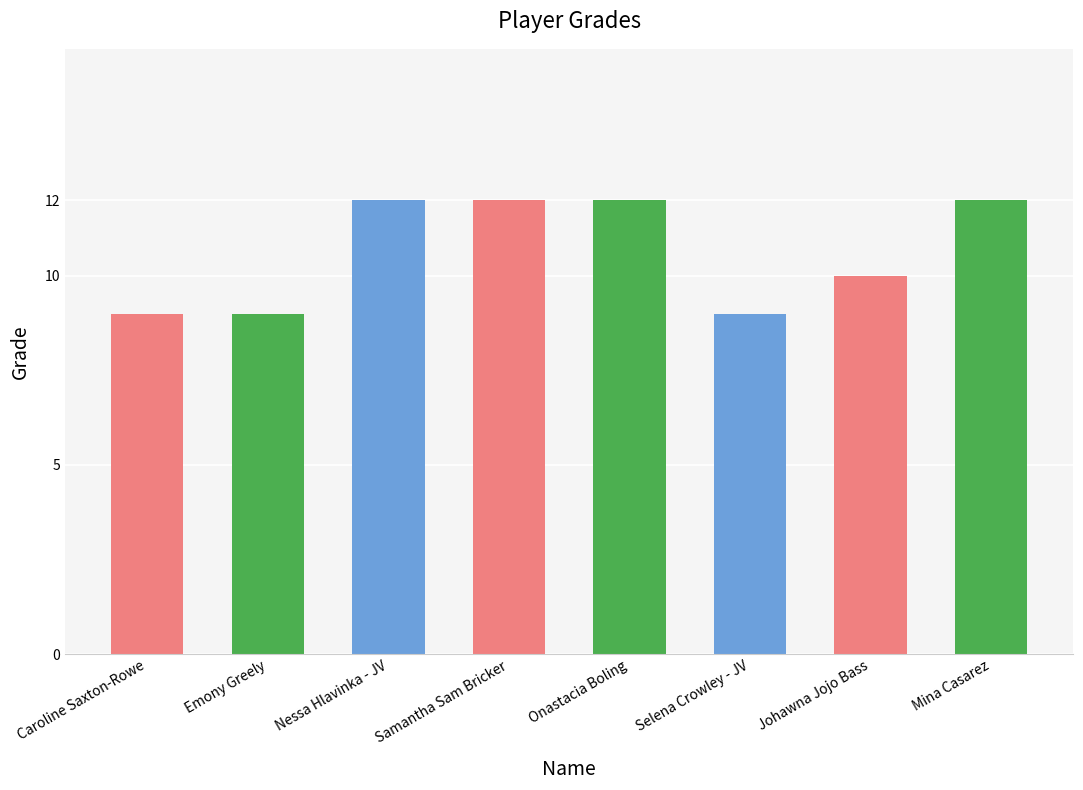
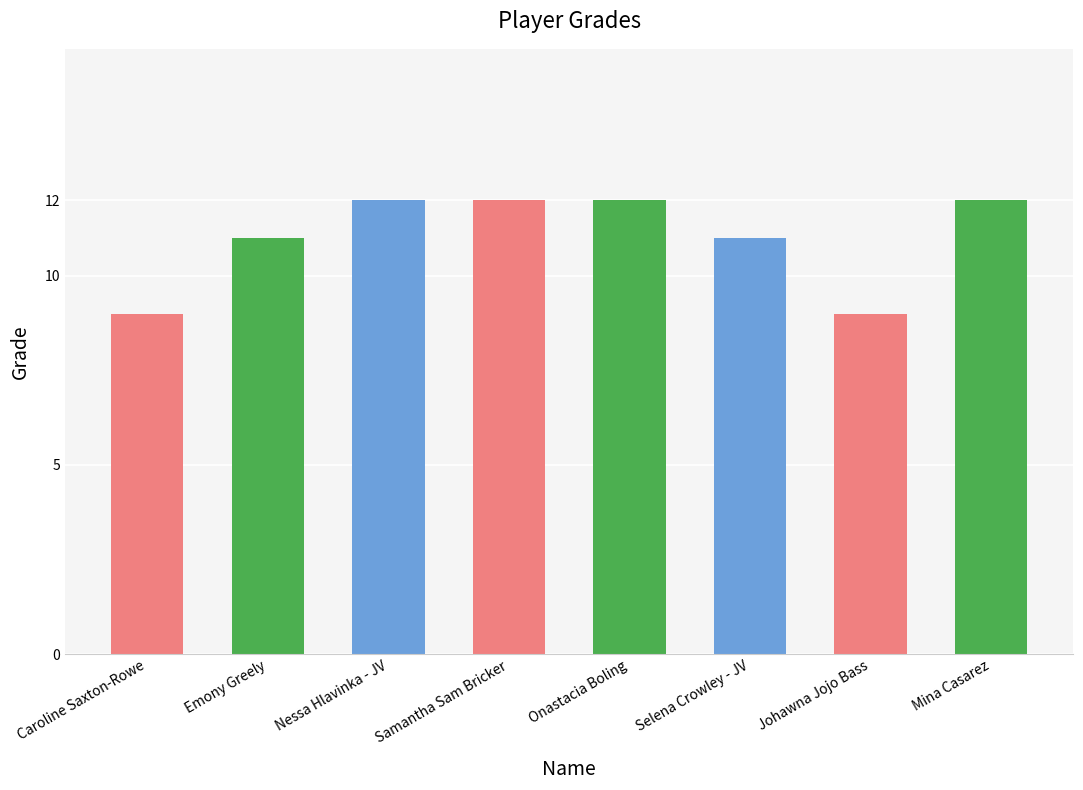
Emony Greely: 9 -> 11
Selena Crowley - JV: 9 -> 11
Johawna Jojo Bass: 10 -> 9
